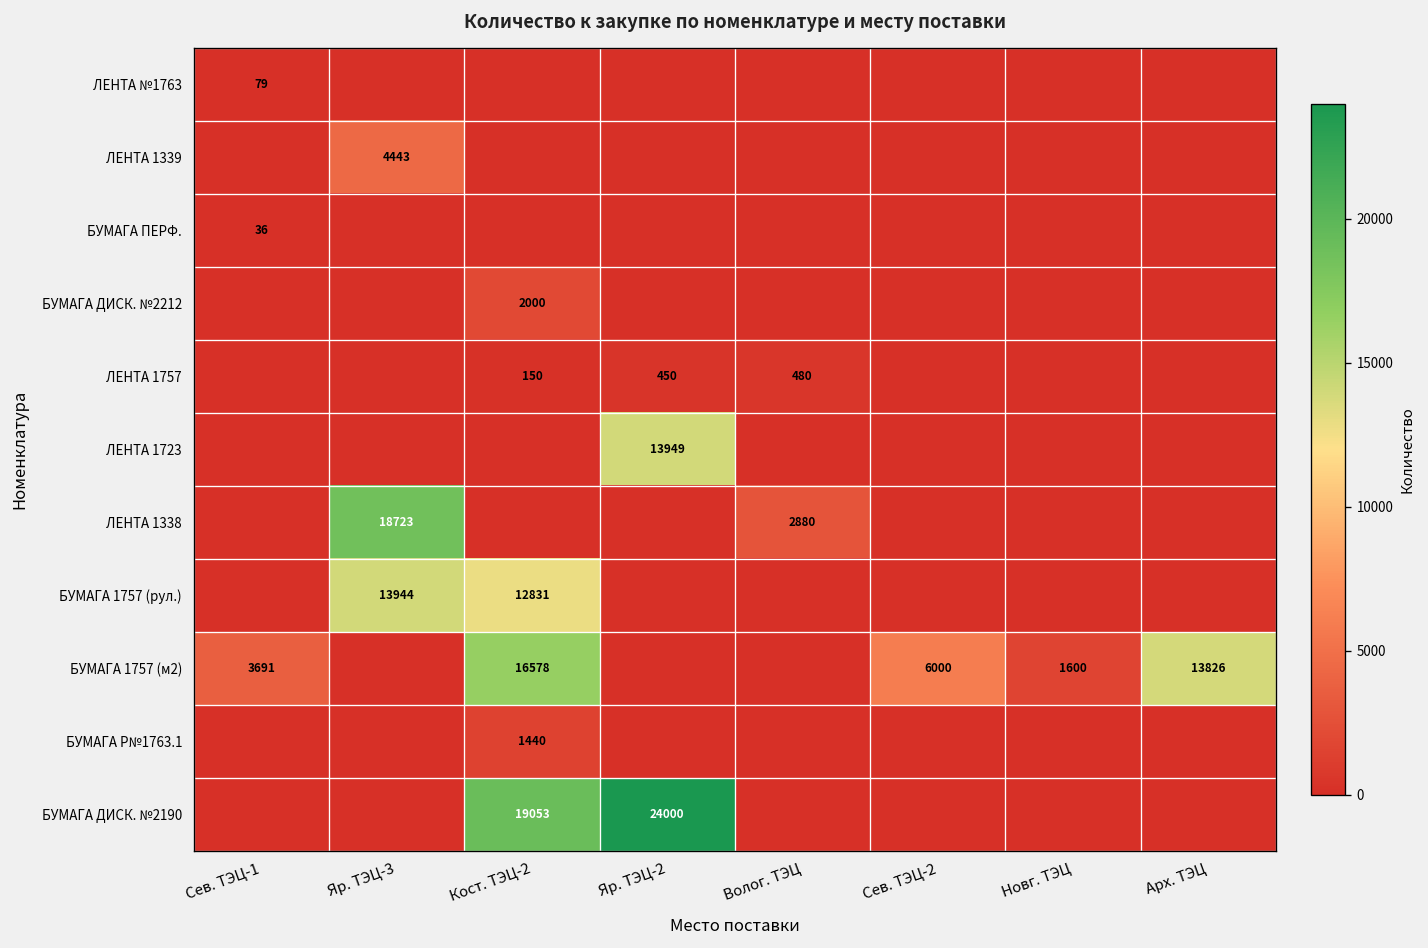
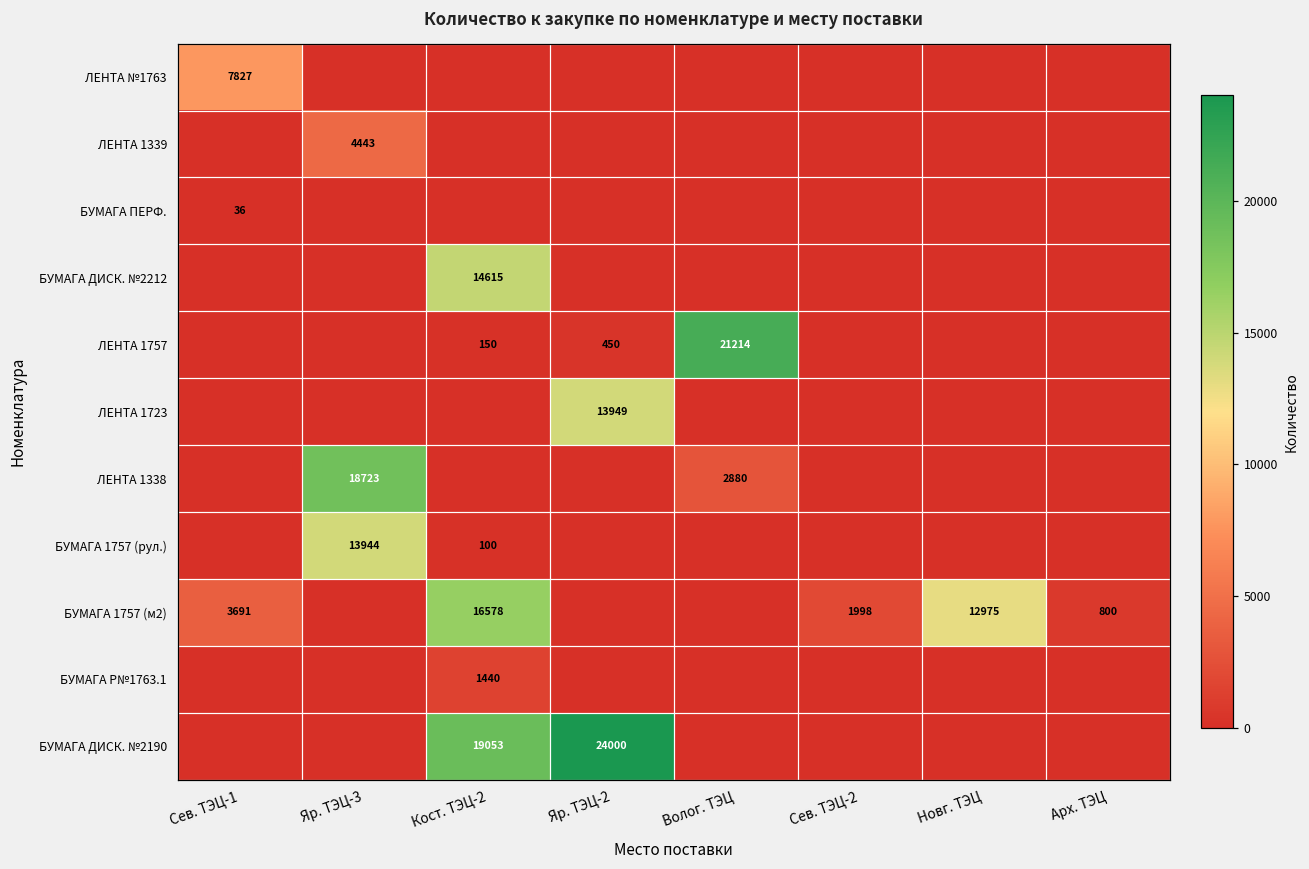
ЛЕНТА №1763, Сев. ТЭЦ-1: 79 -> 7827
БУМАГА ДИСК. №2212, Кост. ТЭЦ-2: 2000 -> 14615
ЛЕНТА 1757, Волог. ТЭЦ: 480 -> 21214
БУМАГА 1757 (рул.), Кост. ТЭЦ-2: 12831 -> 100
БУМАГА 1757 (м2), Сев. ТЭЦ-2: 6000 -> 1998
БУМАГА 1757 (м2), Новг. ТЭЦ: 1600 -> 12975
БУМАГА 1757 (м2), Арх. ТЭЦ: 13826 -> 800
